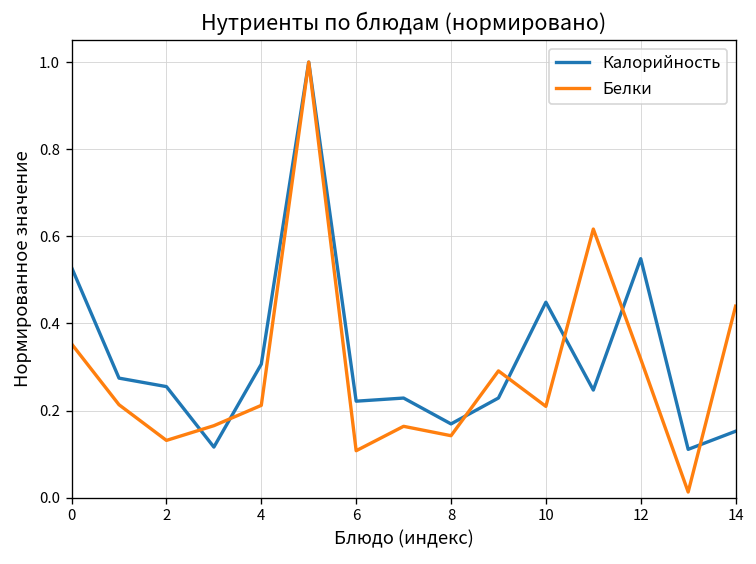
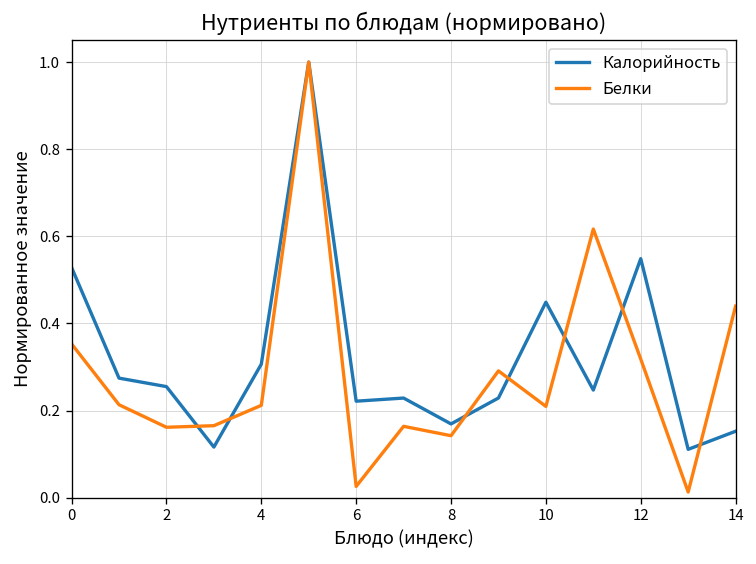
Белки, 2: 0.13 -> 0.16
Белки, 6: 0.11 -> 0.03
